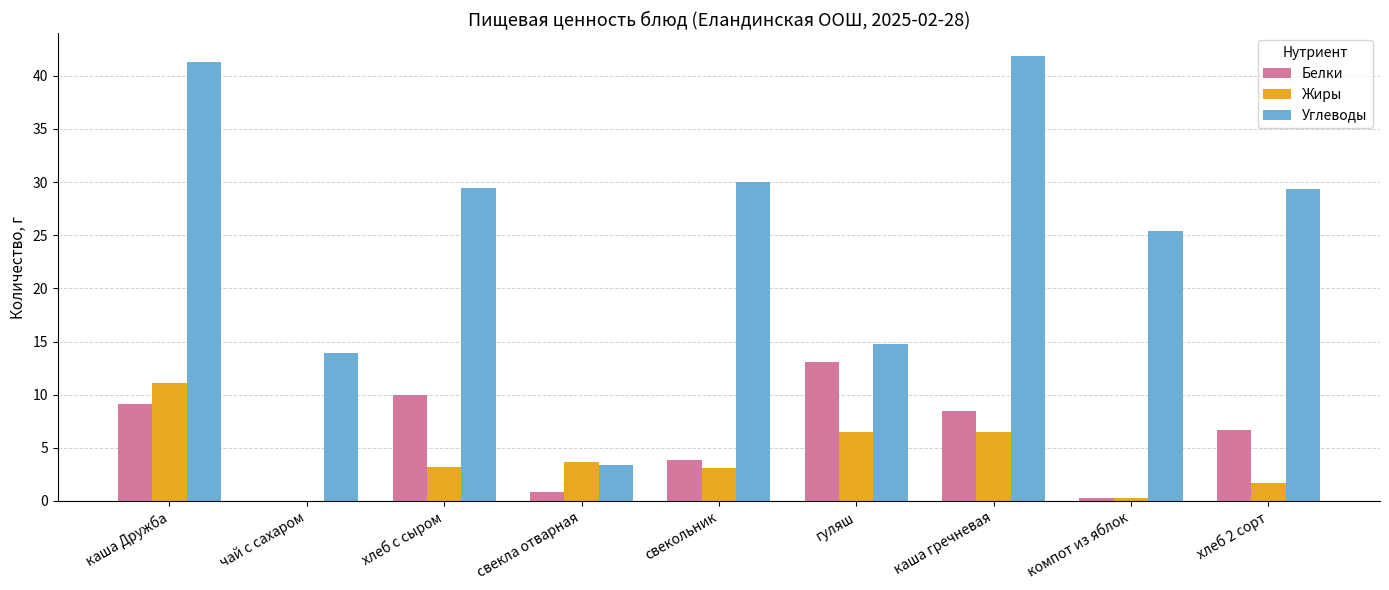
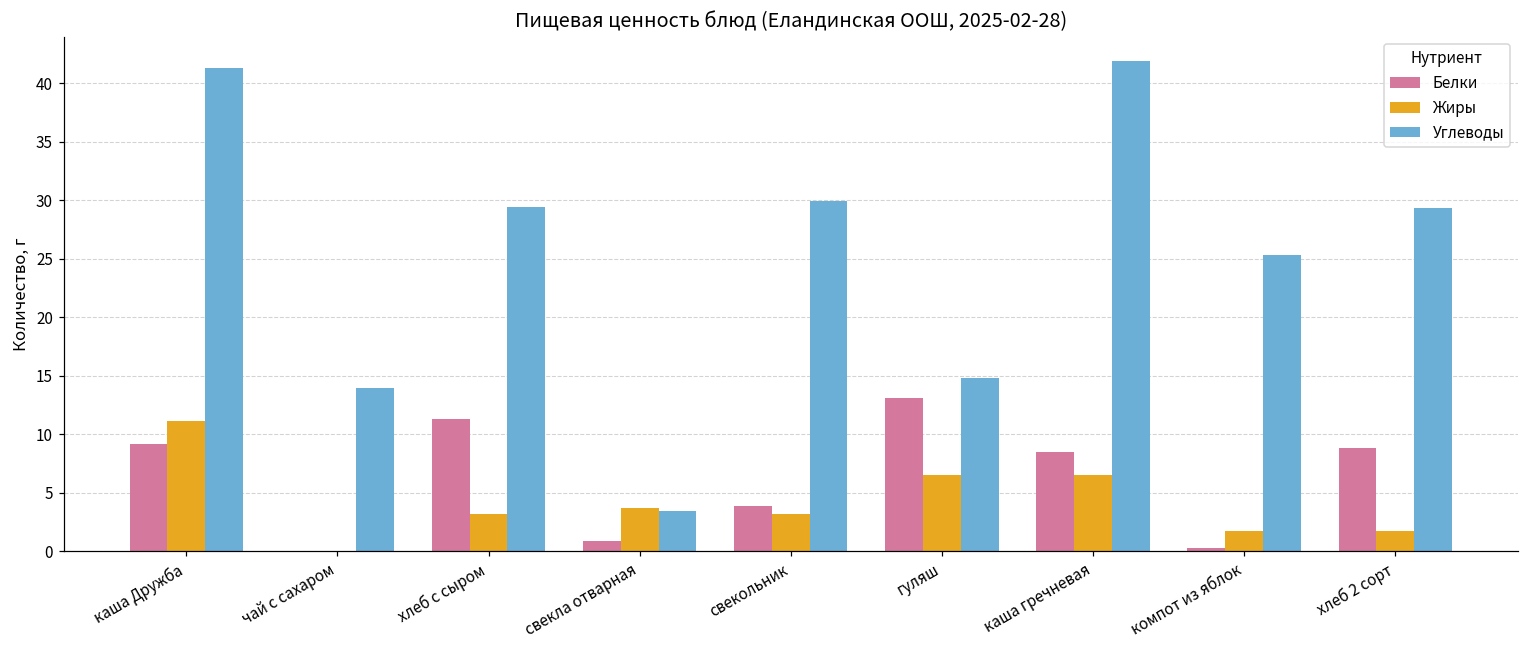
Белки, хлеб с сыром: 10.0 -> 11.3
Жиры, компот из яблок: 0.3 -> 1.7
Белки, хлеб 2 сорт: 6.7 -> 8.8
